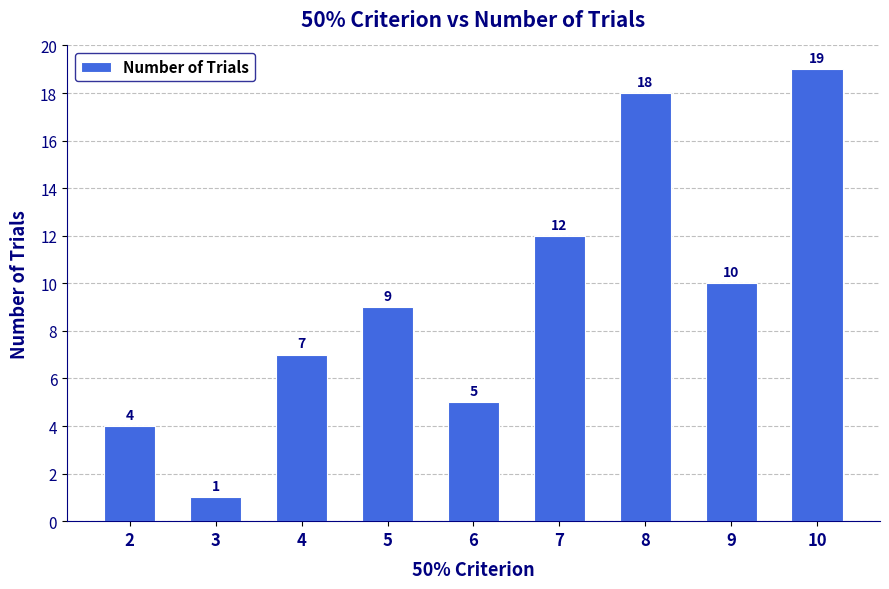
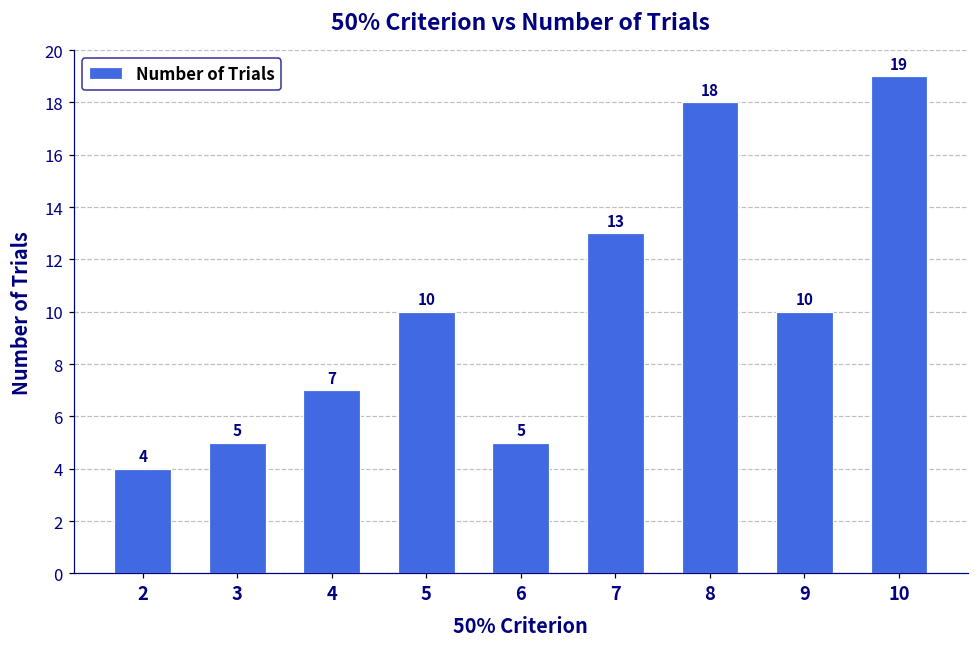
3: 1 -> 5
5: 9 -> 10
7: 12 -> 13
